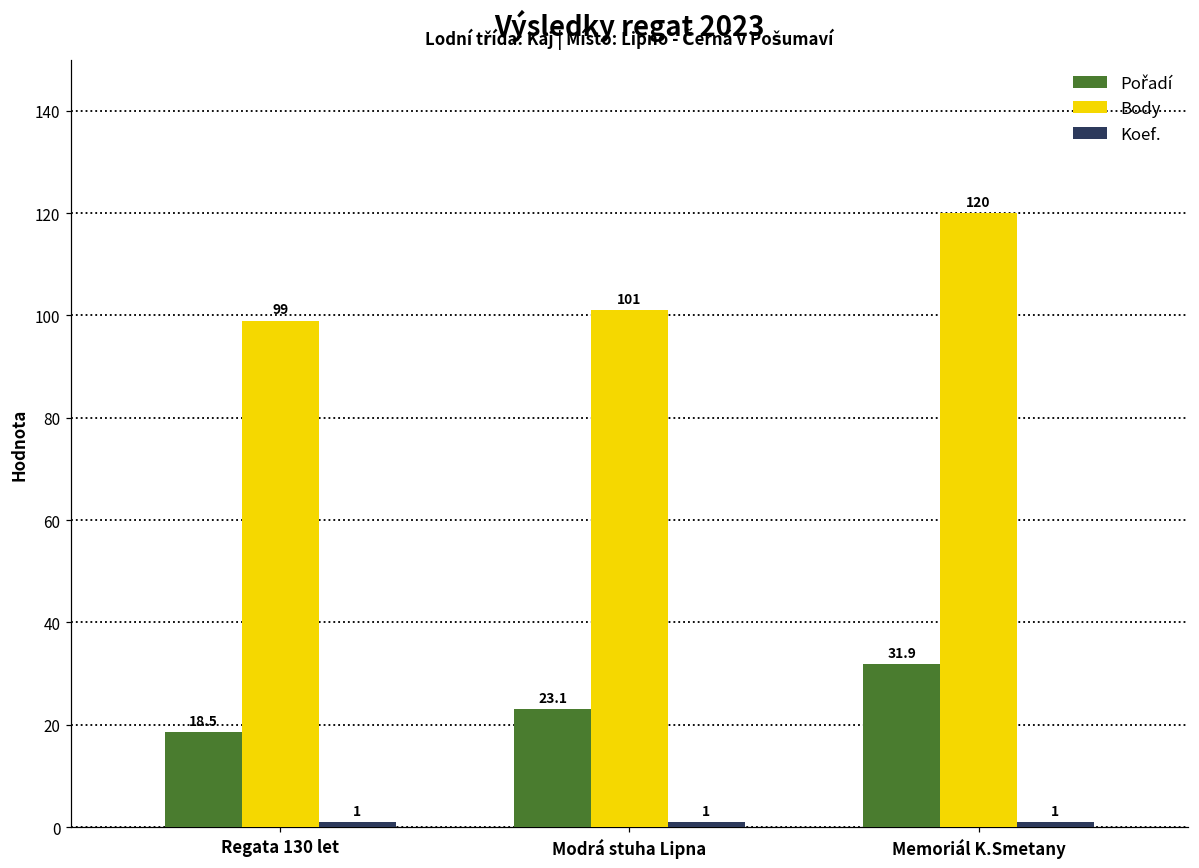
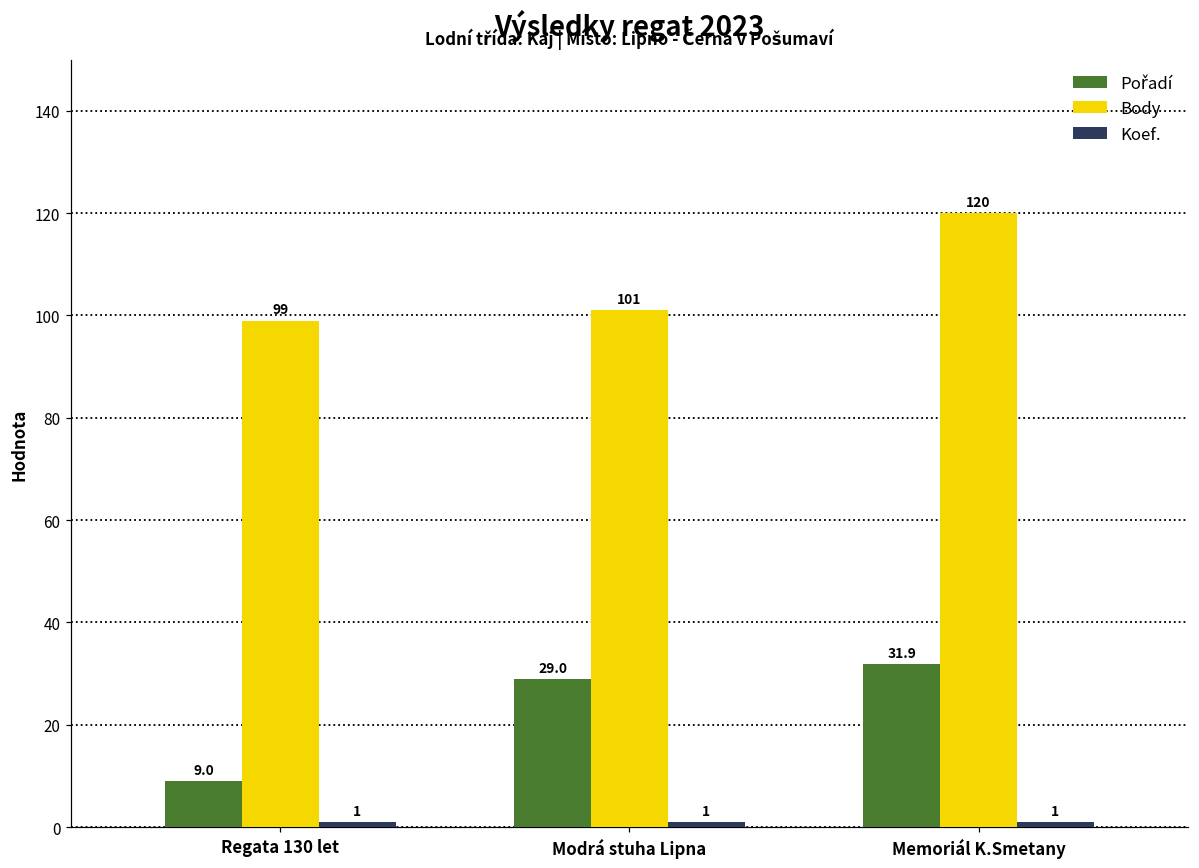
Pořadí, Regata 130 let: 18.5 -> 9.0
Pořadí, Modrá stuha Lipna: 23.1 -> 29.0
